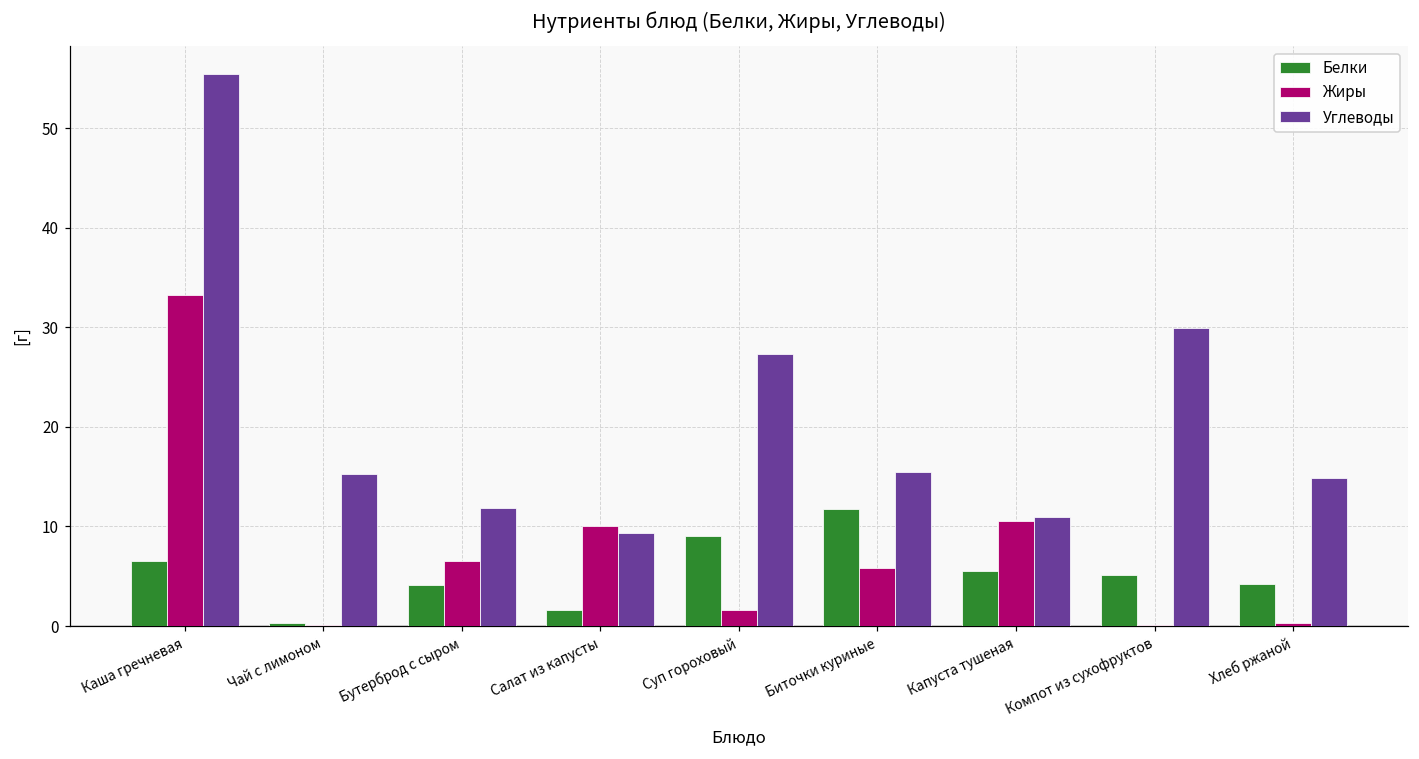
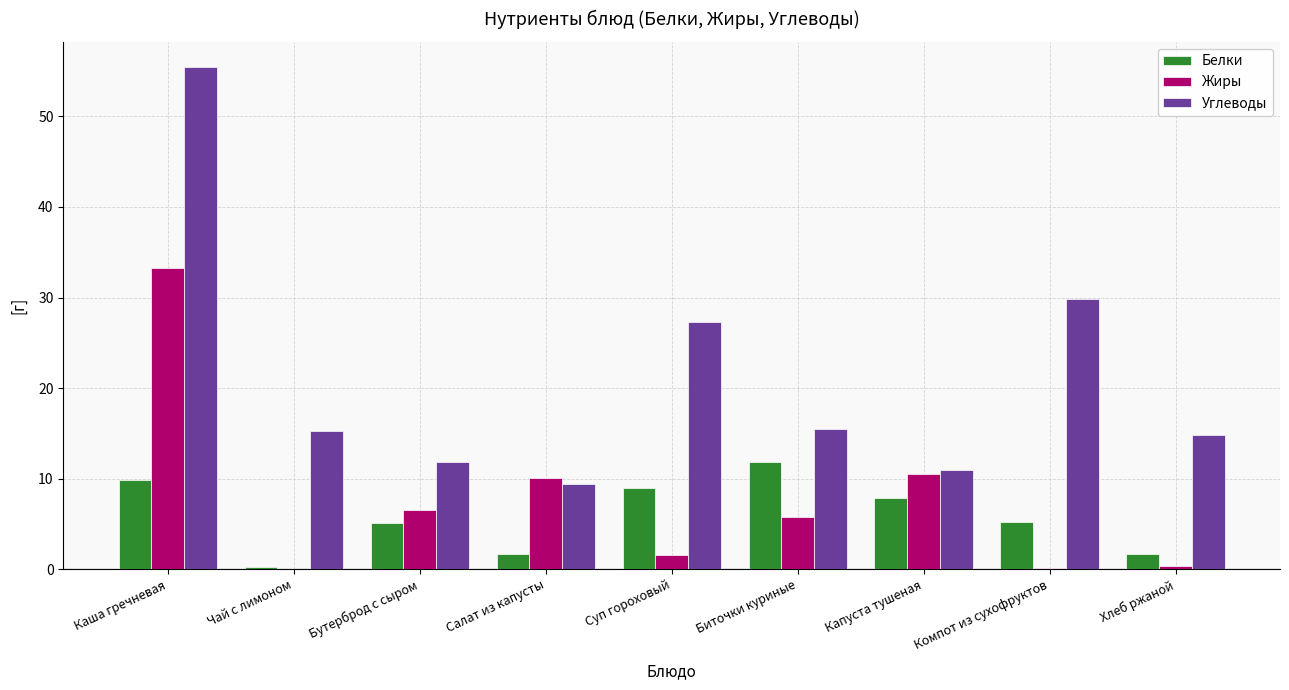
Белки, Каша гречневая: 7 -> 10
Белки, Бутерброд с сыром: 4 -> 5
Белки, Капуста тушеная: 6 -> 8
Белки, Хлеб ржаной: 4 -> 2
